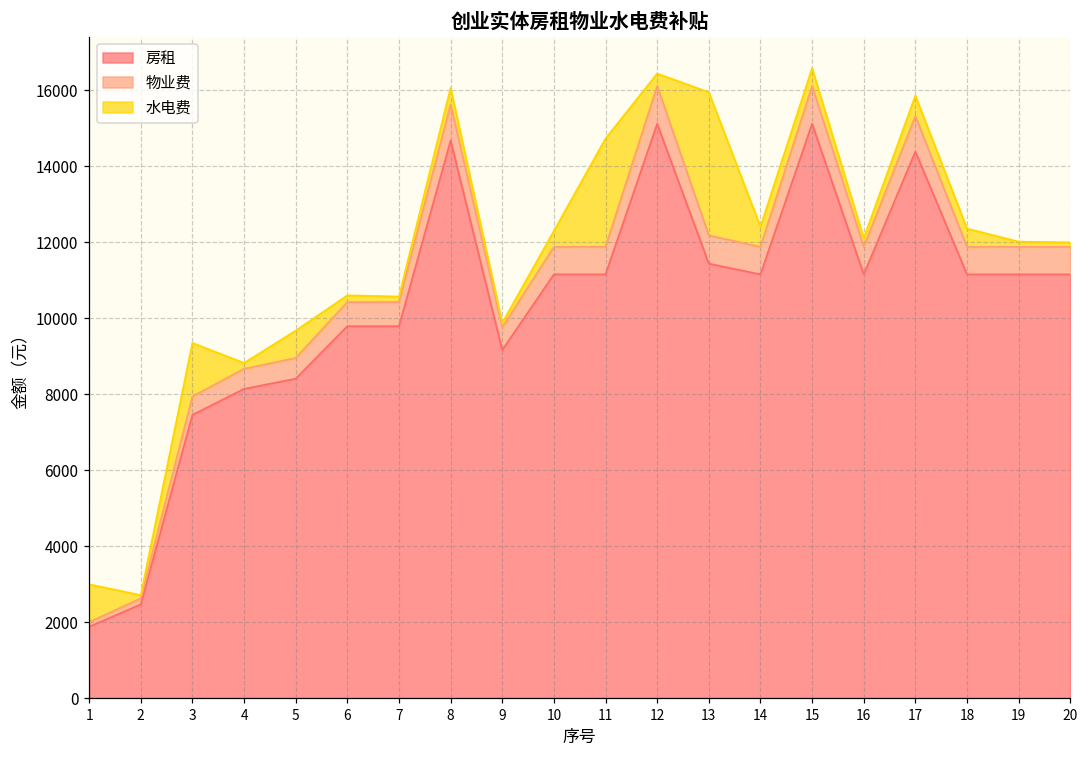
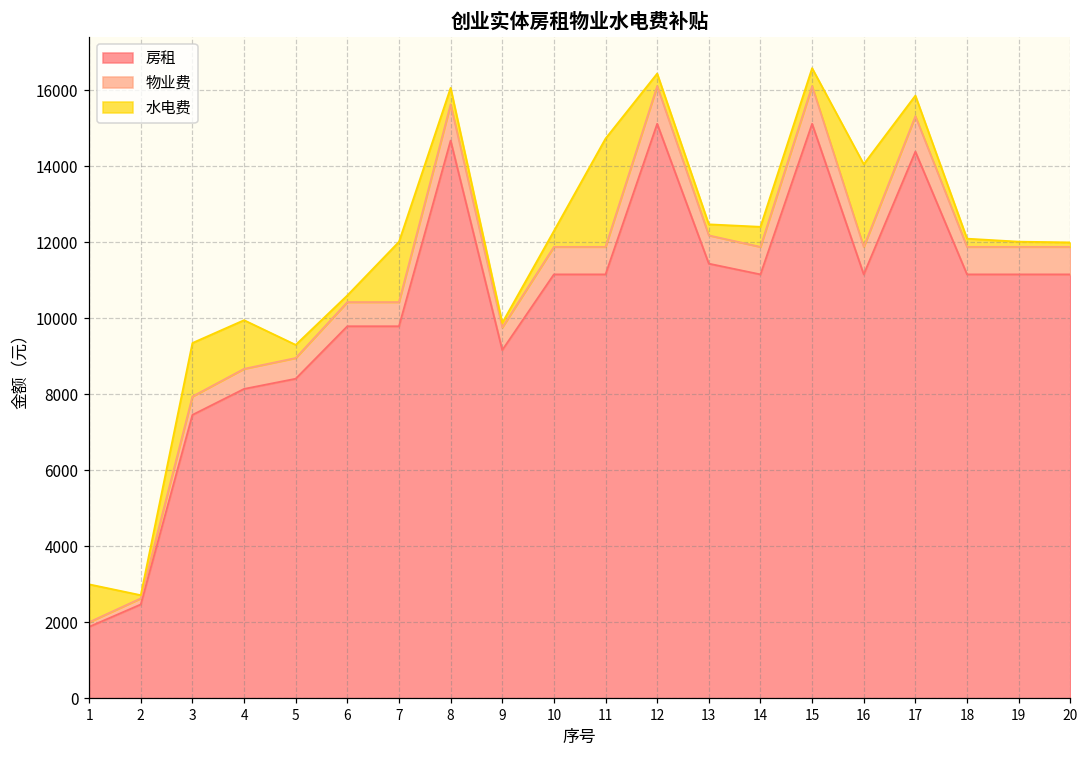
水电费, 4: 200 -> 1300
水电费, 5: 700 -> 300
水电费, 7: 100 -> 1600
水电费, 13: 3800 -> 300
水电费, 16: 200 -> 2200
水电费, 18: 500 -> 200
